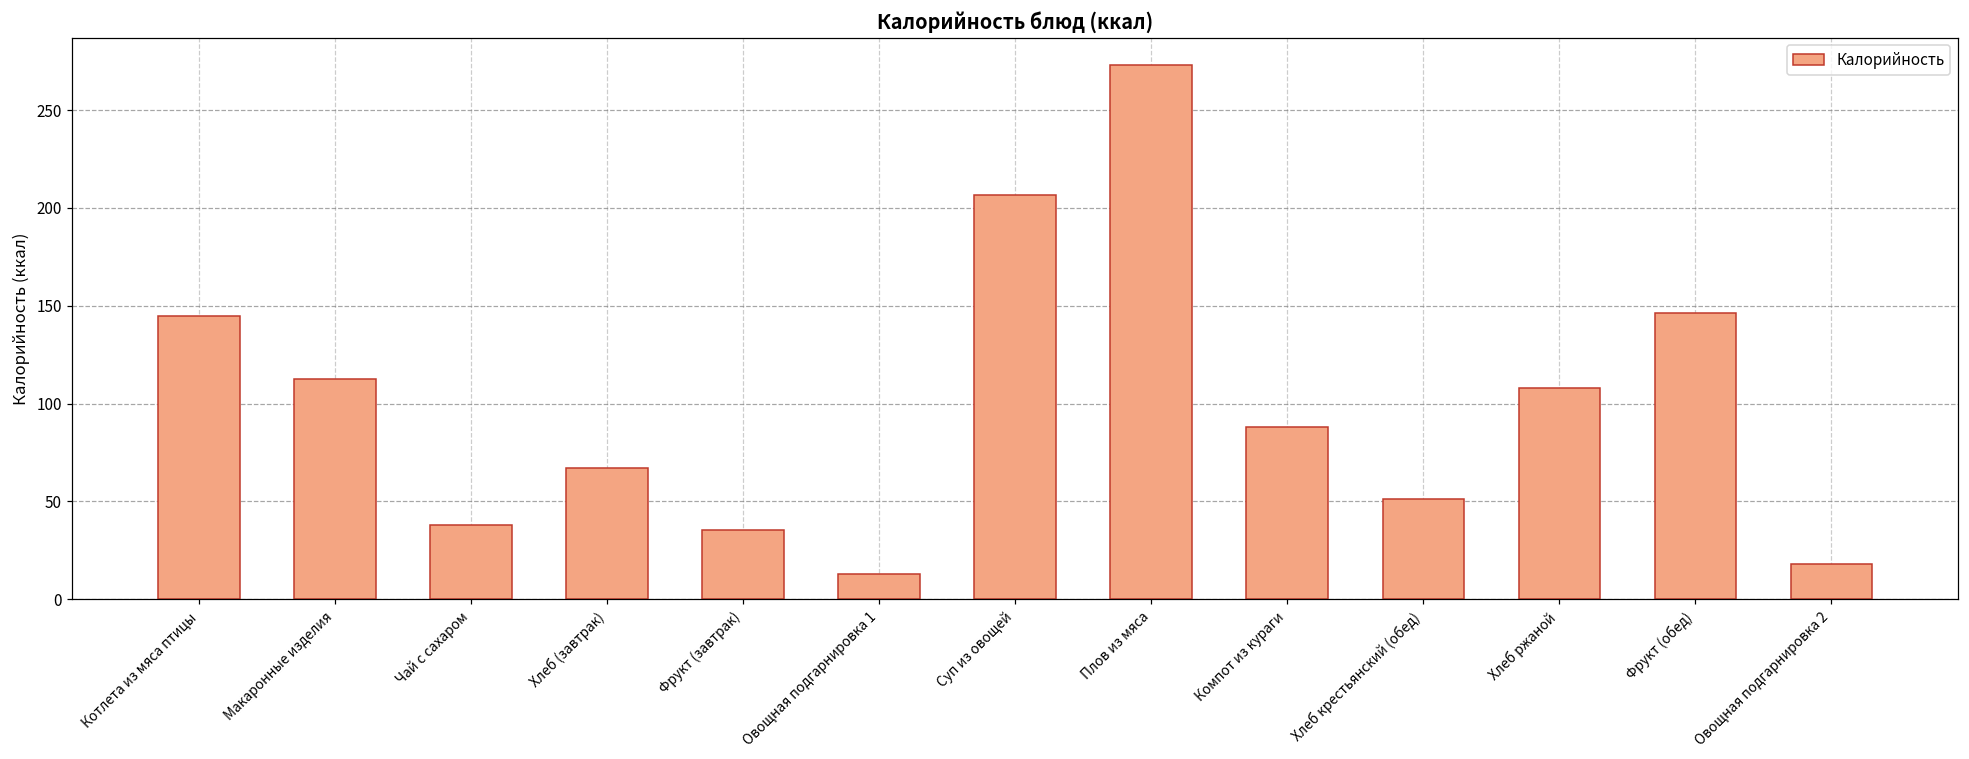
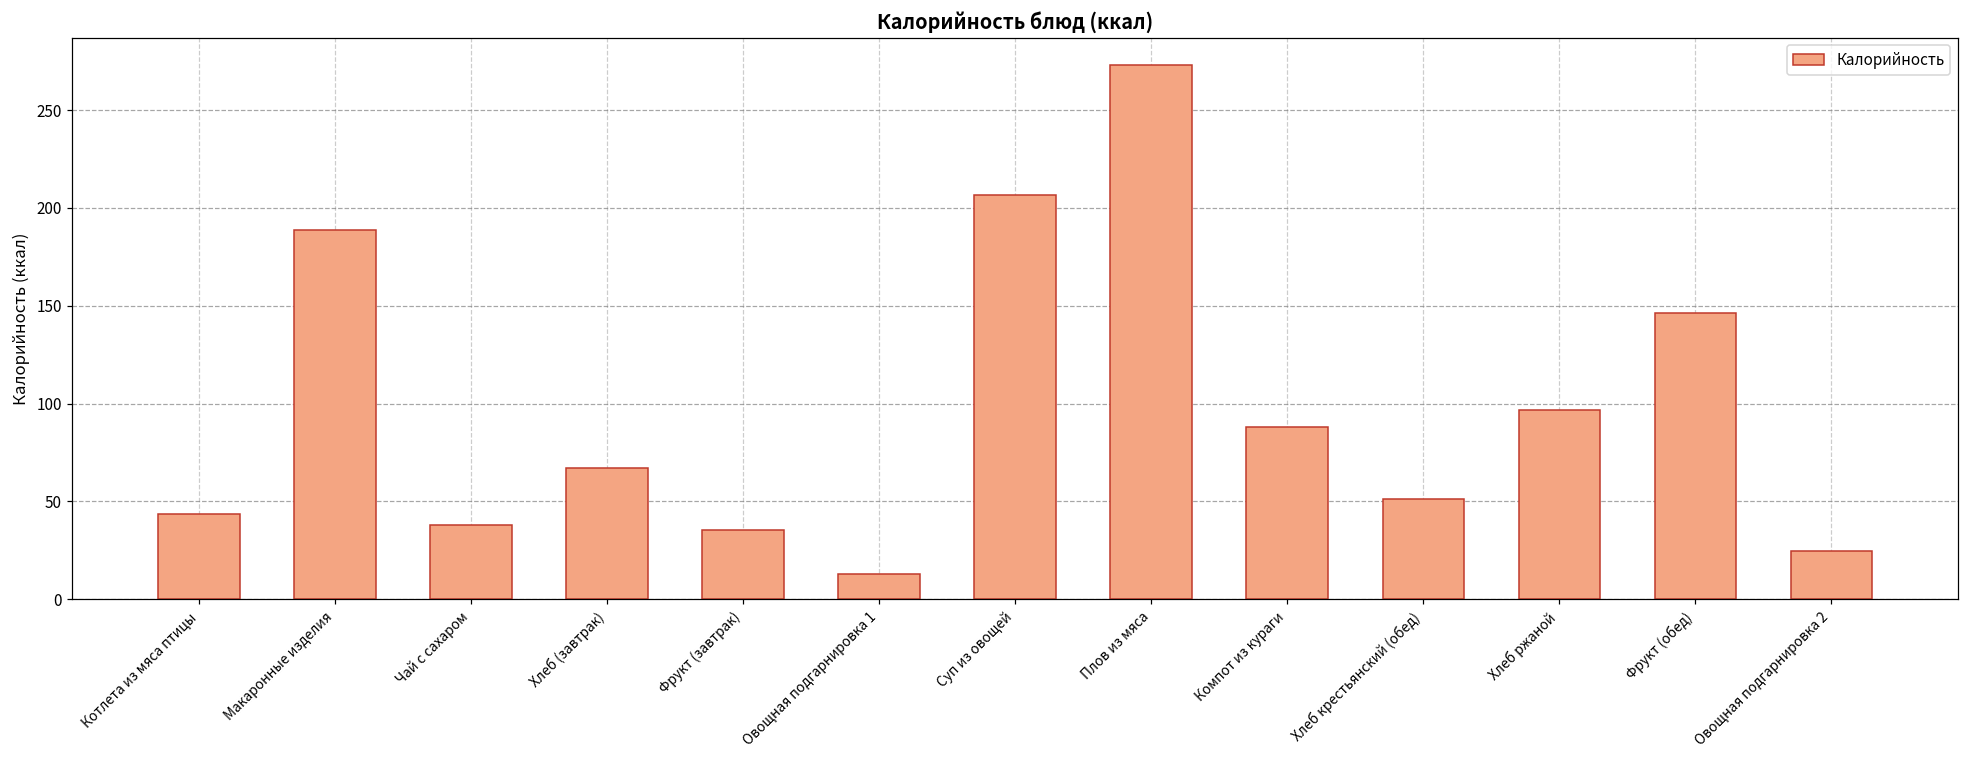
Котлета из мяса птицы: 145 -> 44
Макаронные изделия: 113 -> 189
Хлеб ржаной: 108 -> 97
Овощная подгарнировка 2: 18 -> 25
